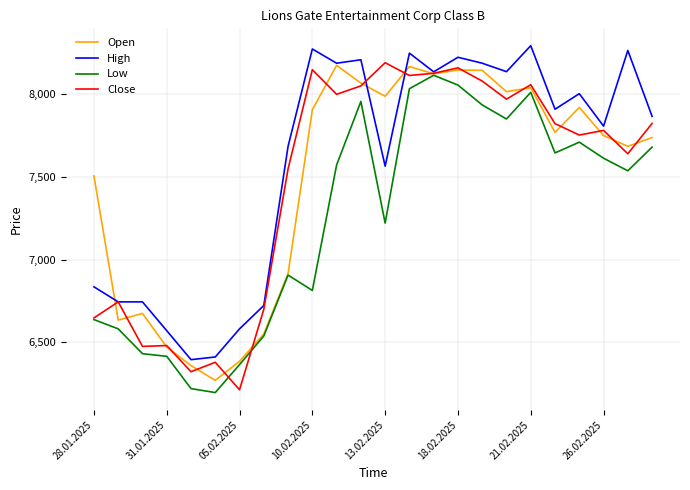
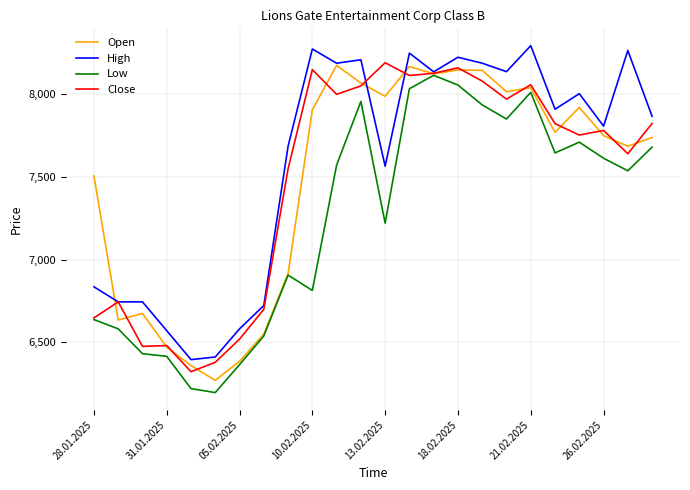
Close, 05.02.2025: 6,210 -> 6,520
